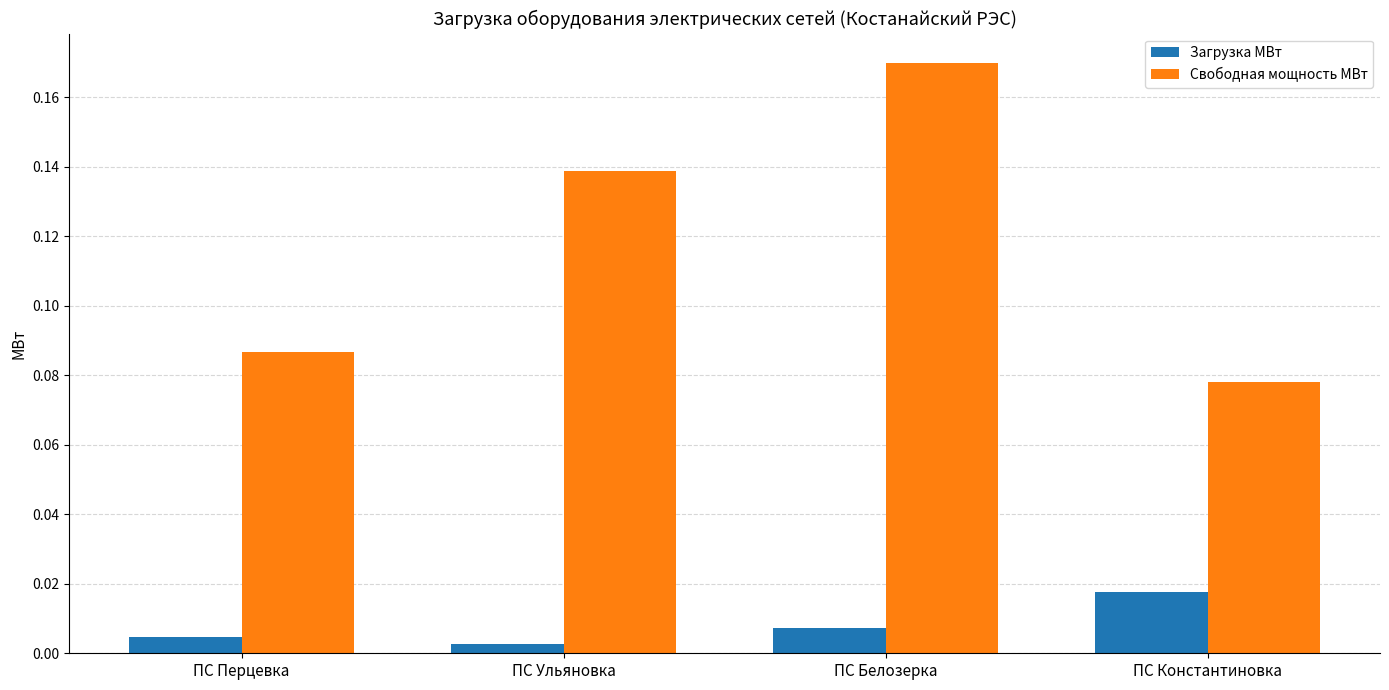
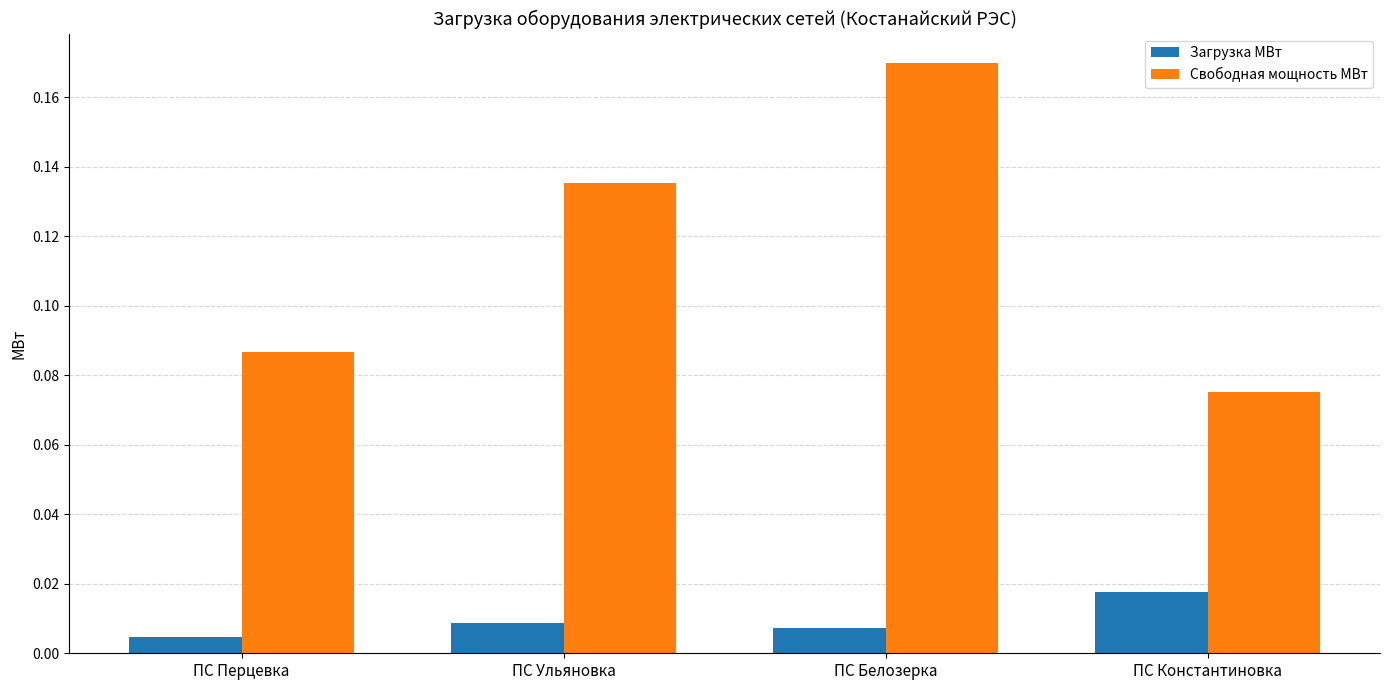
Загрузка МВт, ПС Ульяновка: 0.003 -> 0.009
Свободная мощность МВт, ПС Ульяновка: 0.139 -> 0.135
Свободная мощность МВт, ПС Константиновка: 0.078 -> 0.075
